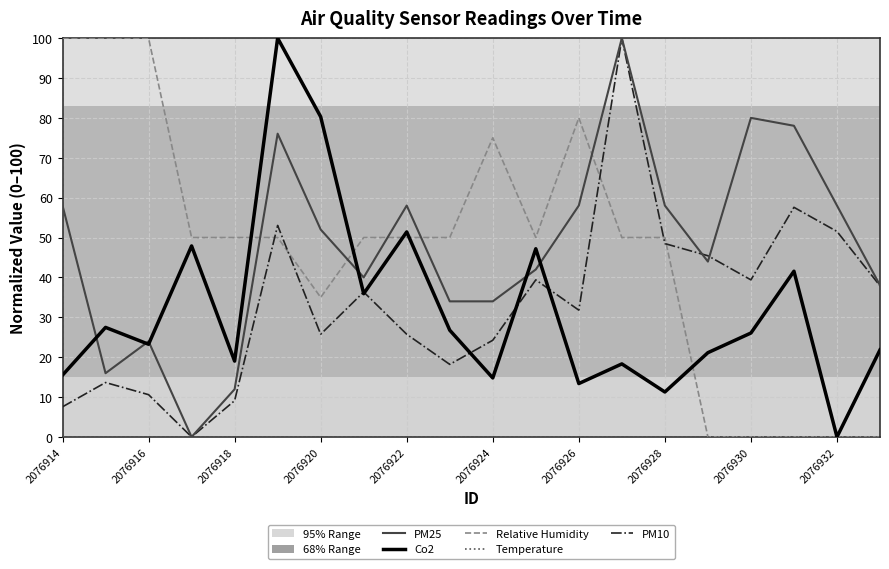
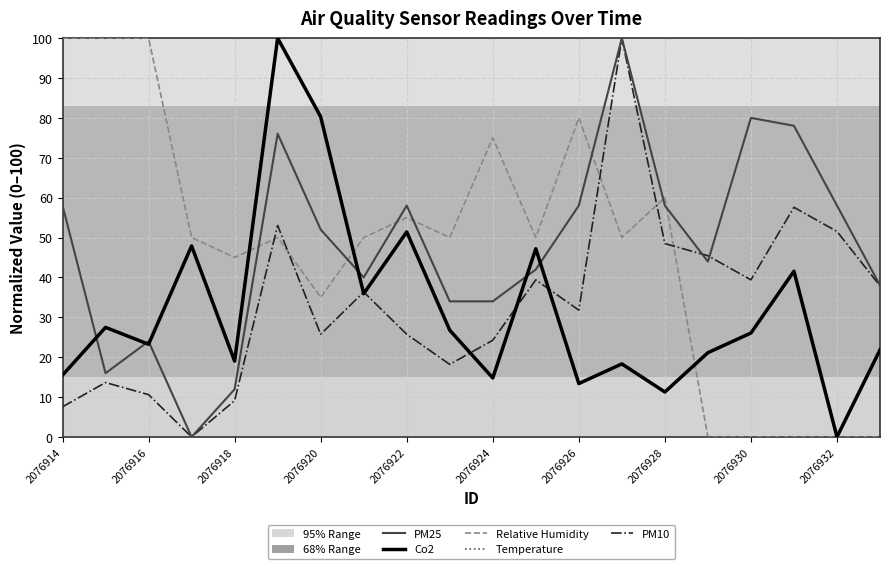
Relative Humidity, 2076918: 50 -> 45
Relative Humidity, 2076922: 50 -> 55
Relative Humidity, 2076928: 50 -> 60
